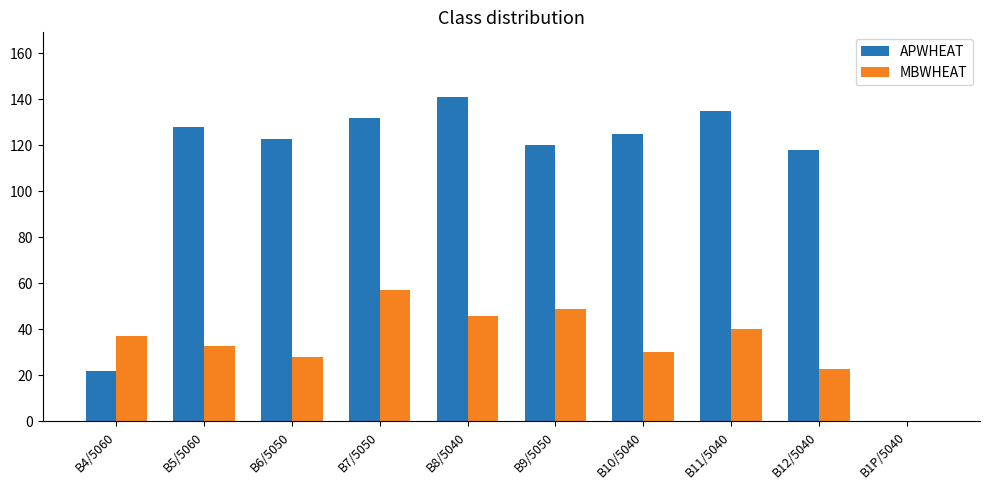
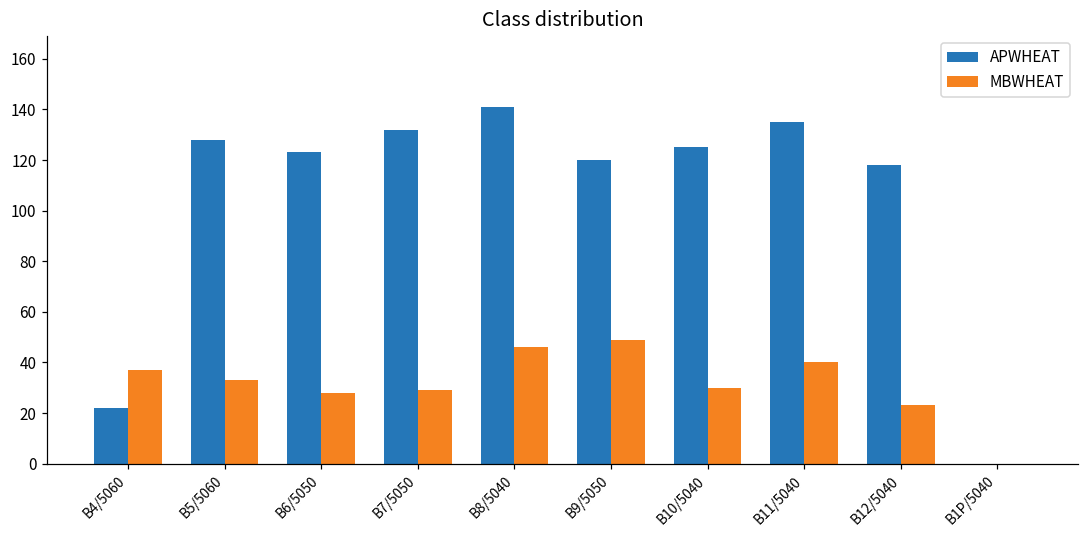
MBWHEAT, B7/5050: 57 -> 29
